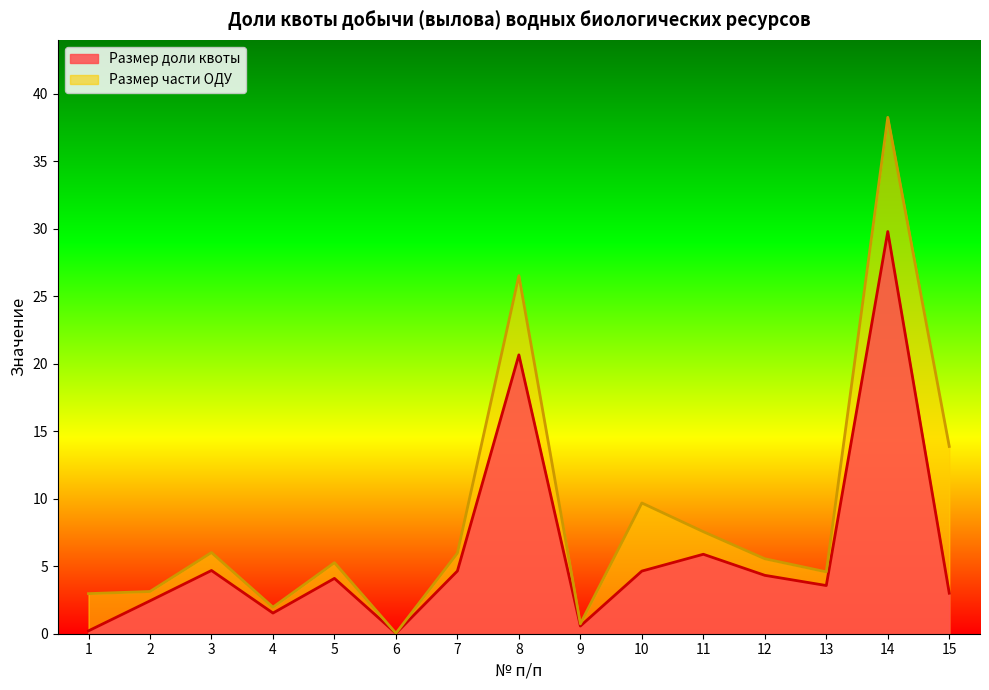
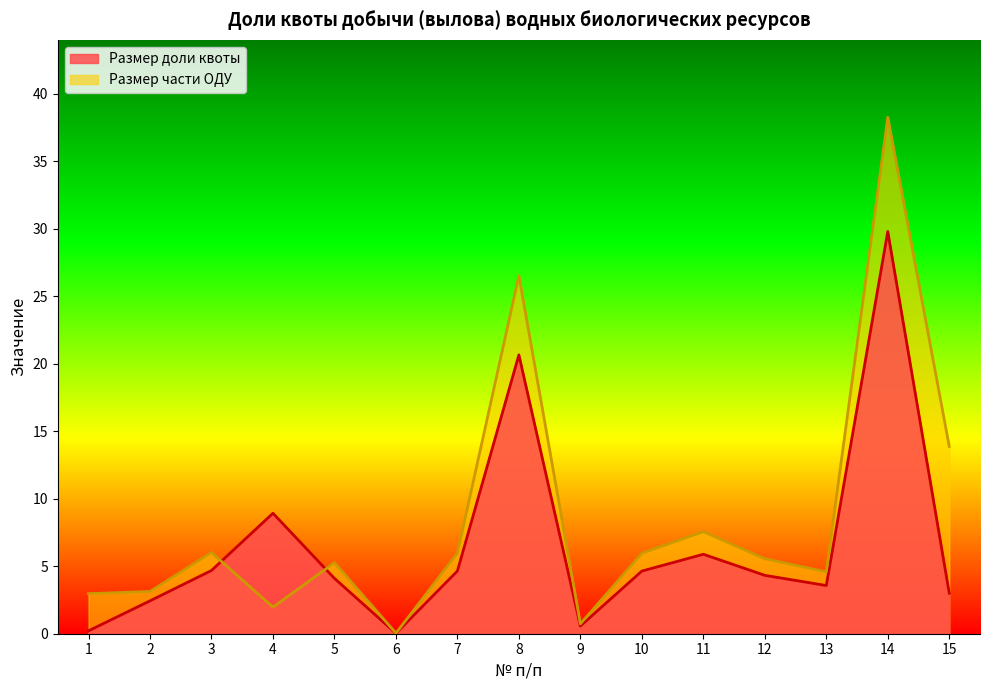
Размер доли квоты, 4: 1.5 -> 8.9
Размер части ОДУ, 10: 9.7 -> 6.0
